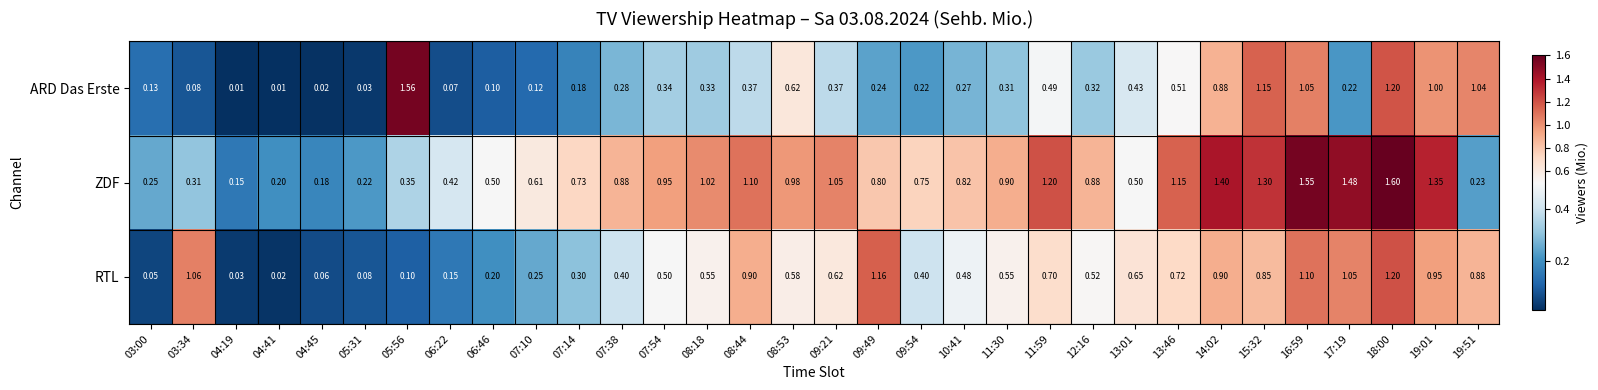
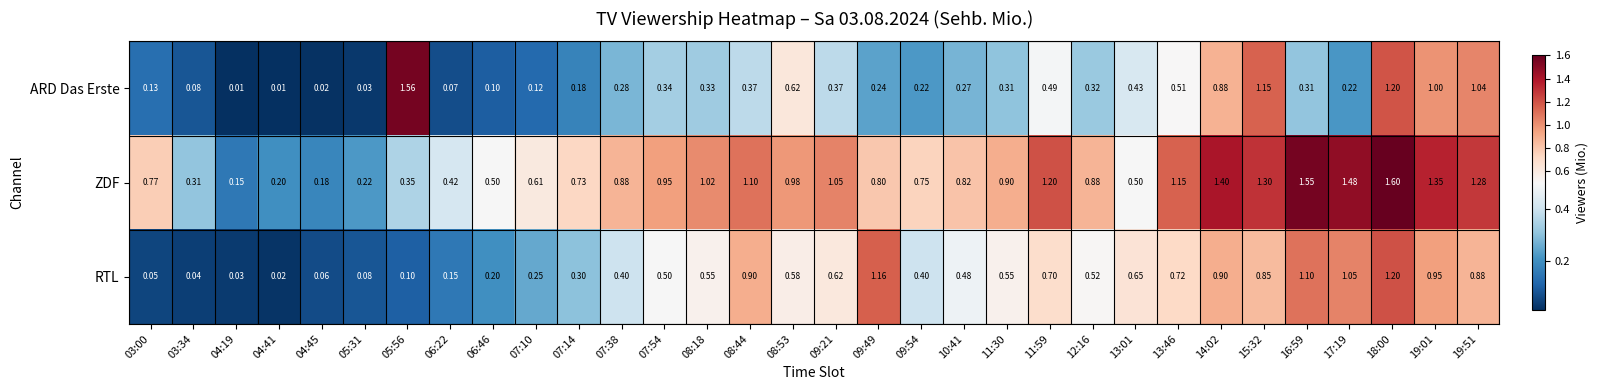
ARD Das Erste, 16:59: 1.05 -> 0.31
ZDF, 03:00: 0.25 -> 0.77
ZDF, 19:51: 0.23 -> 1.28
RTL, 03:34: 1.06 -> 0.04
